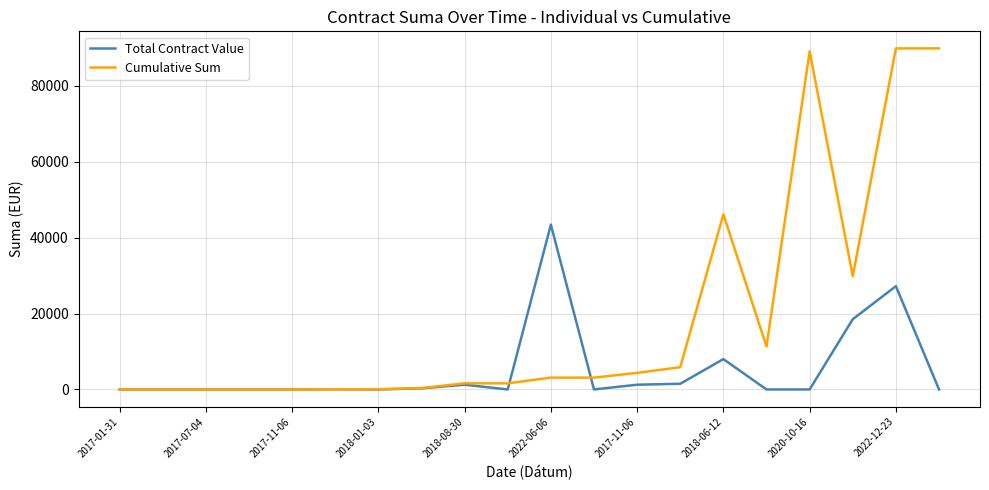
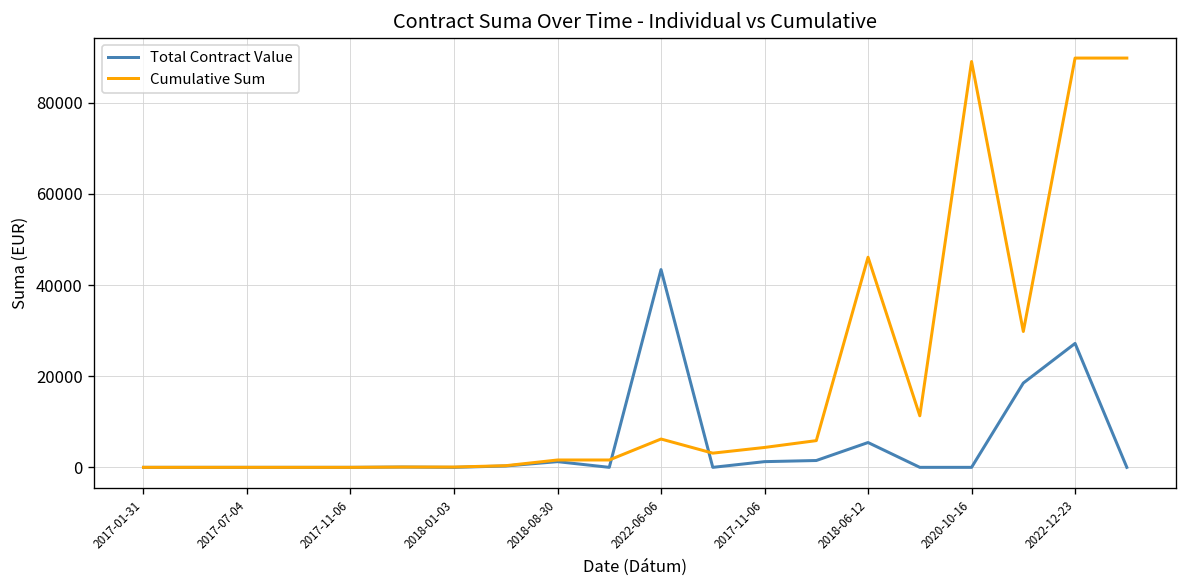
Cumulative Sum, 2022-06-06: 3000 -> 6000
Total Contract Value, 2018-06-12: 8000 -> 5000
